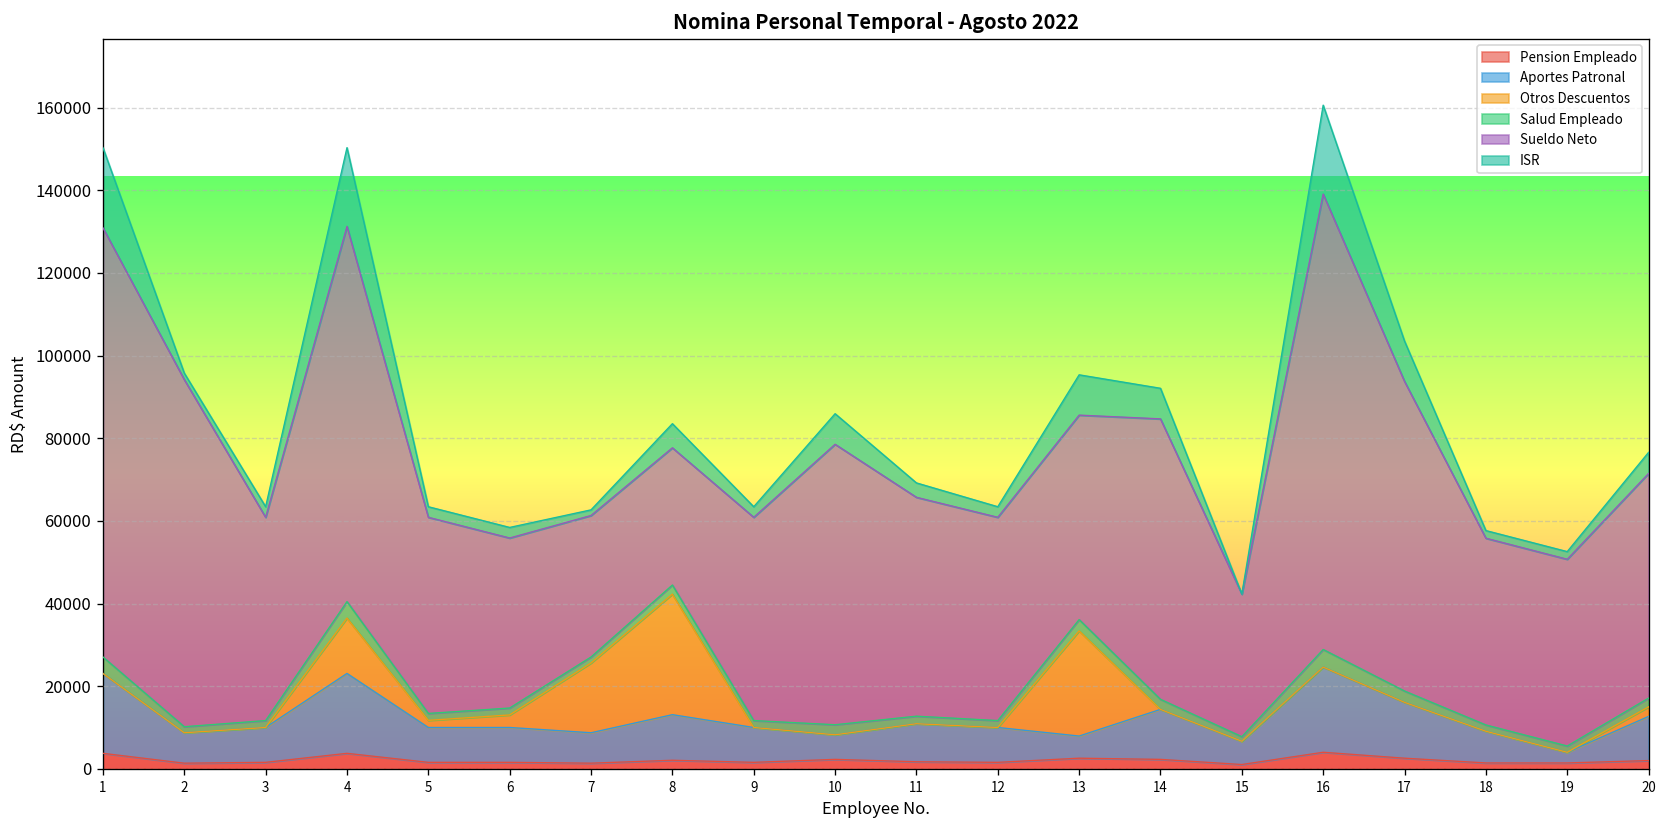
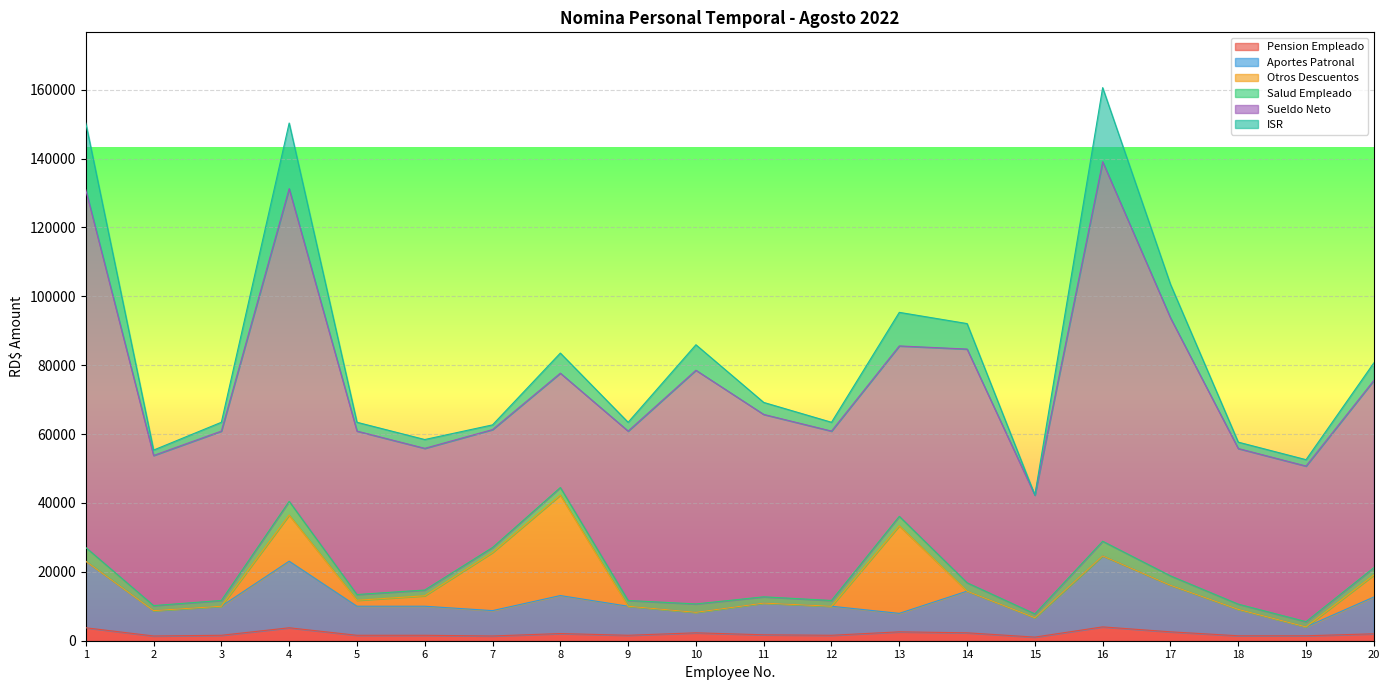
Sueldo Neto, 2: 84000 -> 44000
Otros Descuentos, 20: 2000 -> 6000
